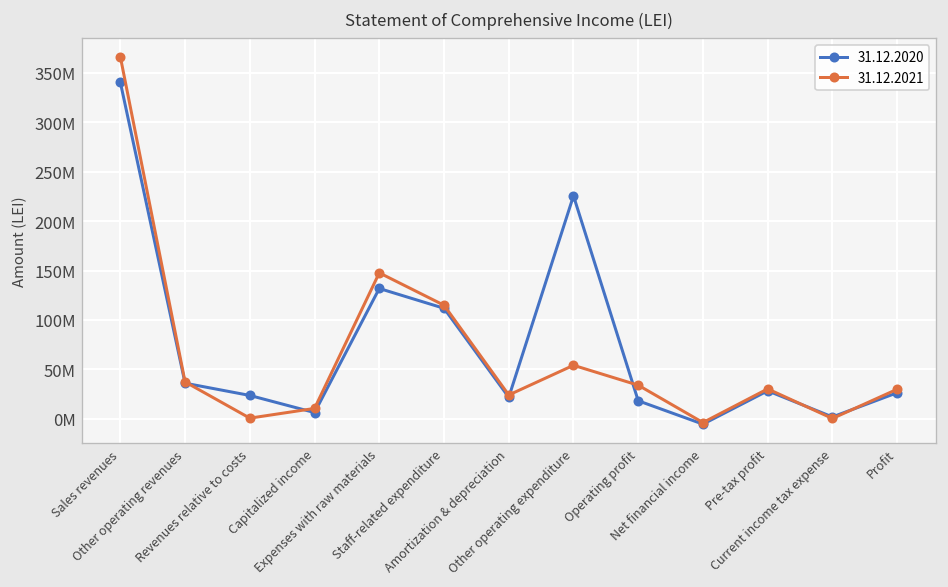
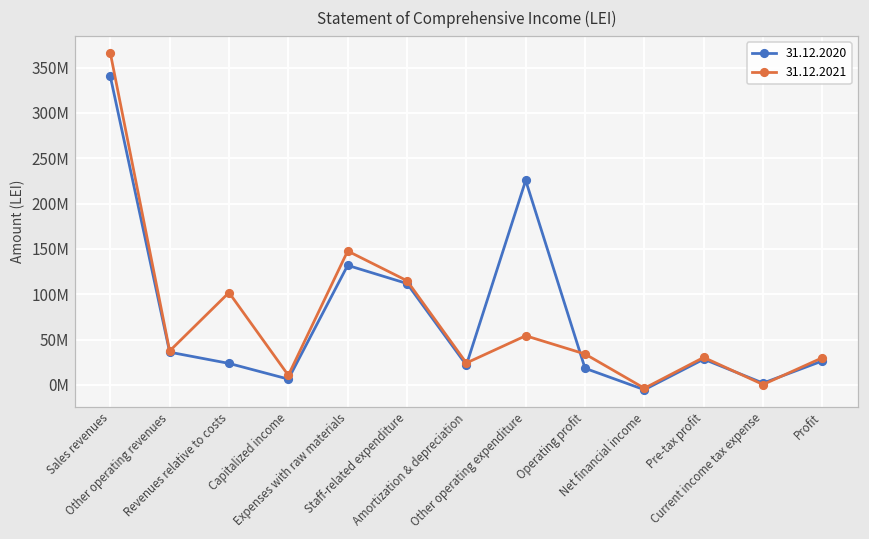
31.12.2021, Revenues relative to costs: 0 -> 100000000
